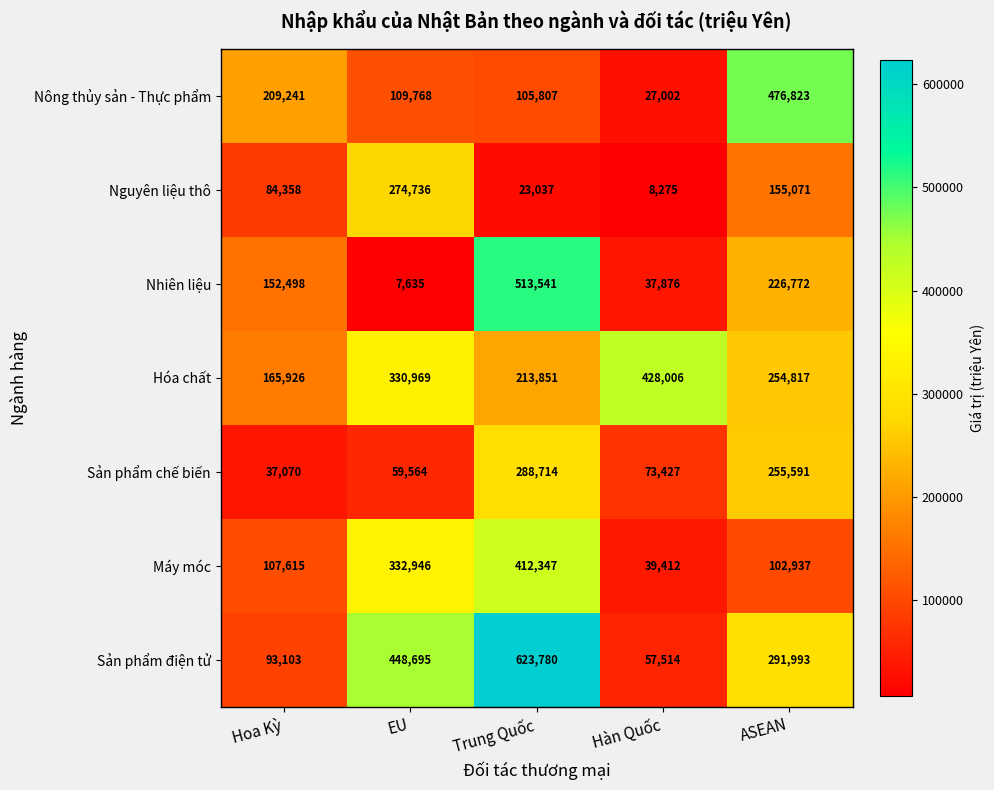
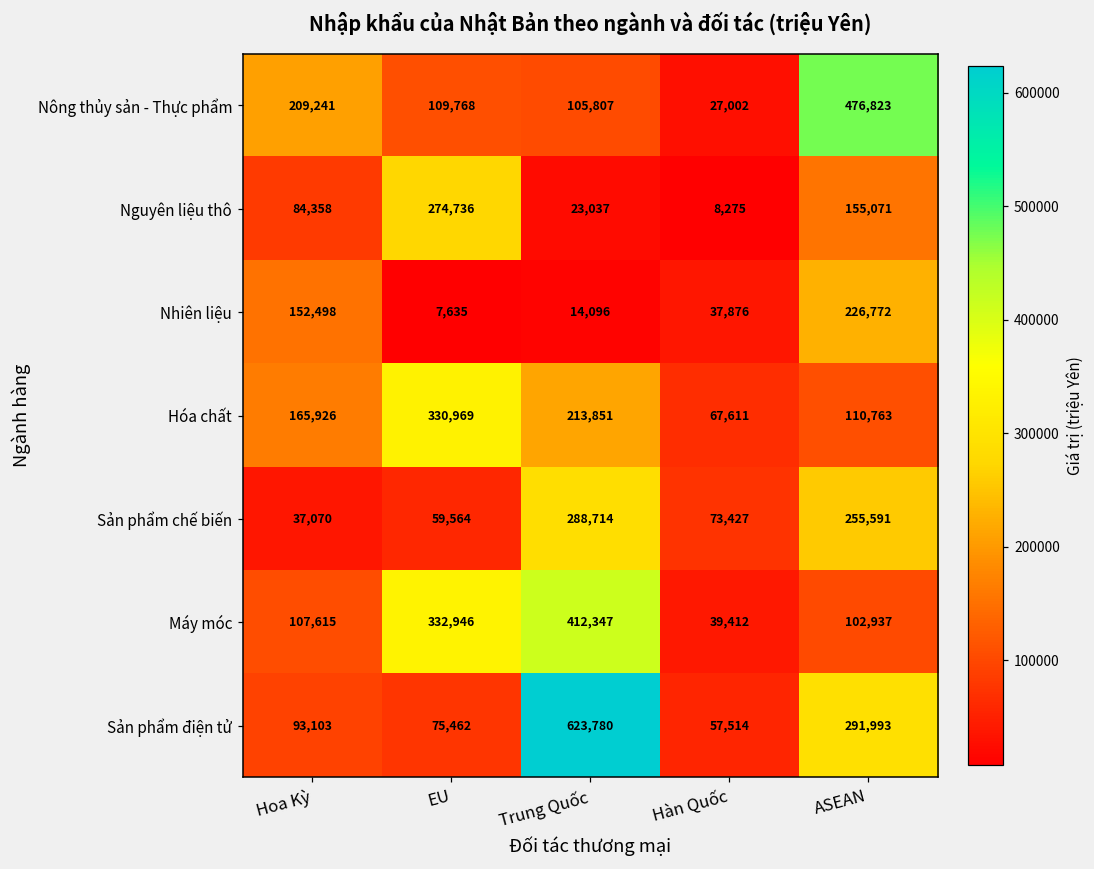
Nhiên liệu, Trung Quốc: 513,541 -> 14,096
Hóa chất, Hàn Quốc: 428,006 -> 67,611
Hóa chất, ASEAN: 254,817 -> 110,763
Sản phẩm điện tử, EU: 448,695 -> 75,462
